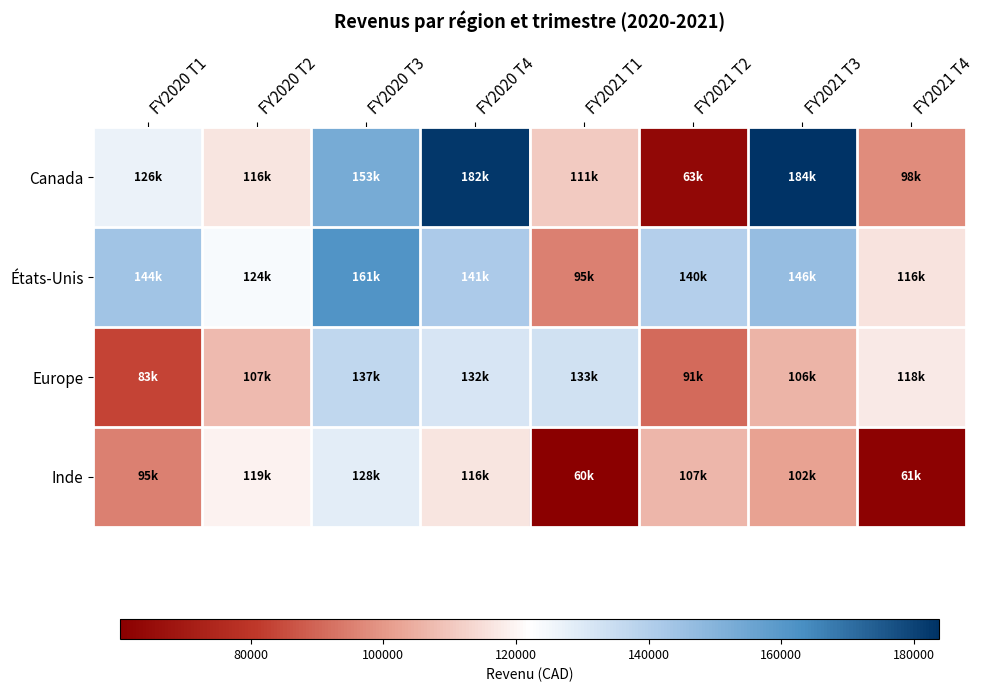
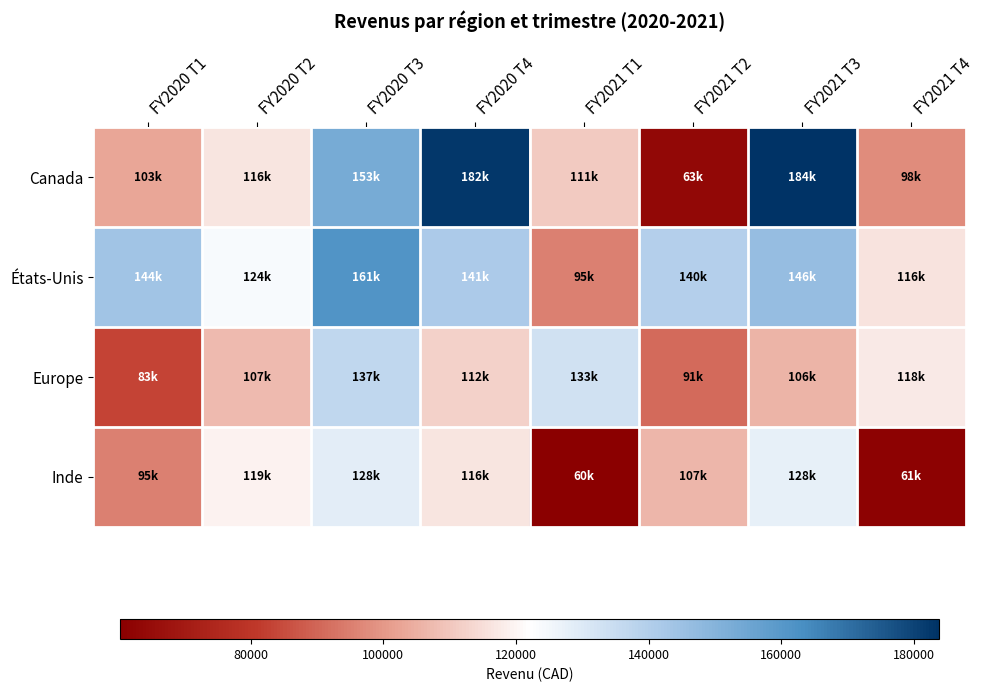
Canada, FY2020 T1: 126k -> 103k
Europe, FY2020 T4: 132k -> 112k
Inde, FY2021 T3: 102k -> 128k
